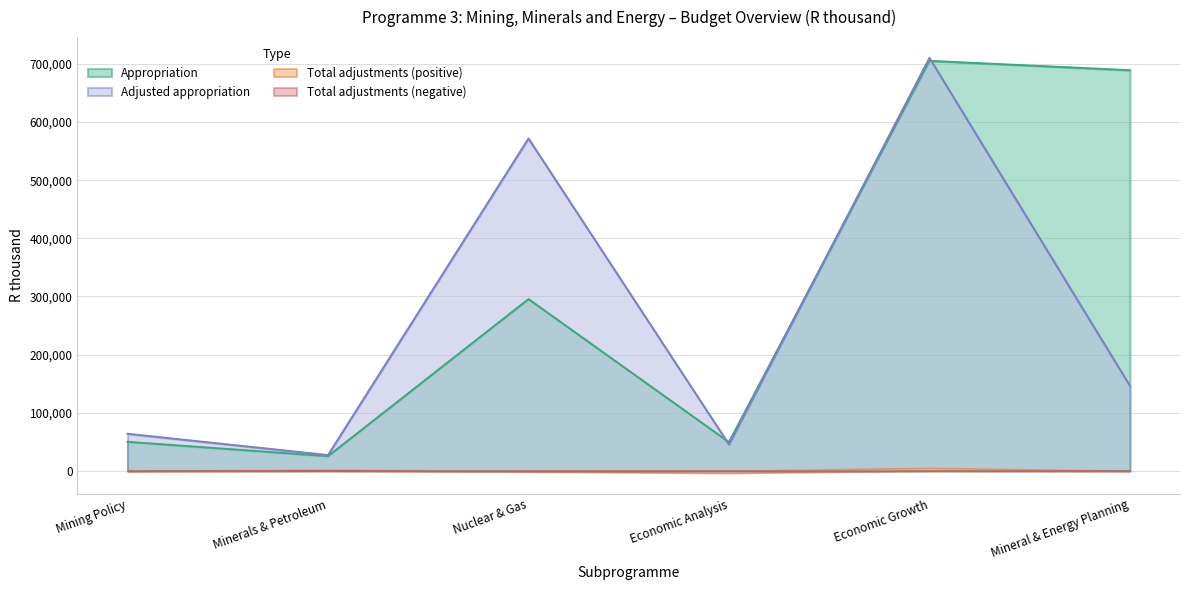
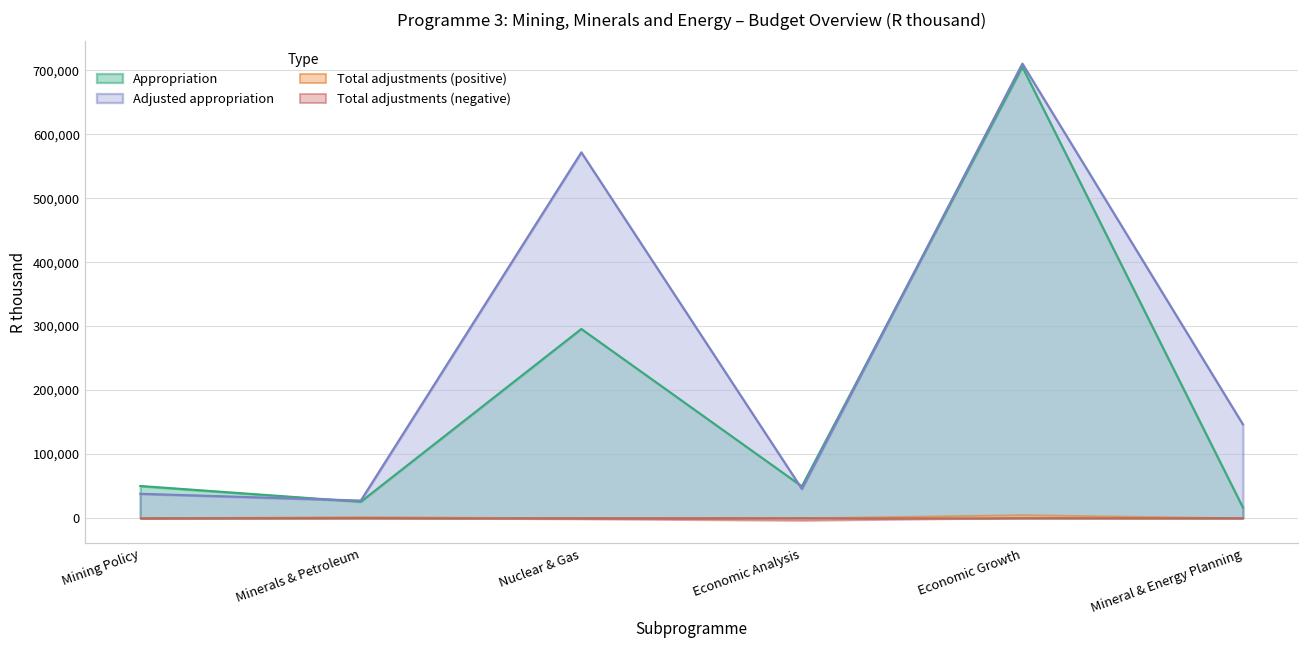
Adjusted appropriation, Mining Policy: 60,000 -> 40,000
Appropriation, Mineral & Energy Planning: 690,000 -> 20,000
